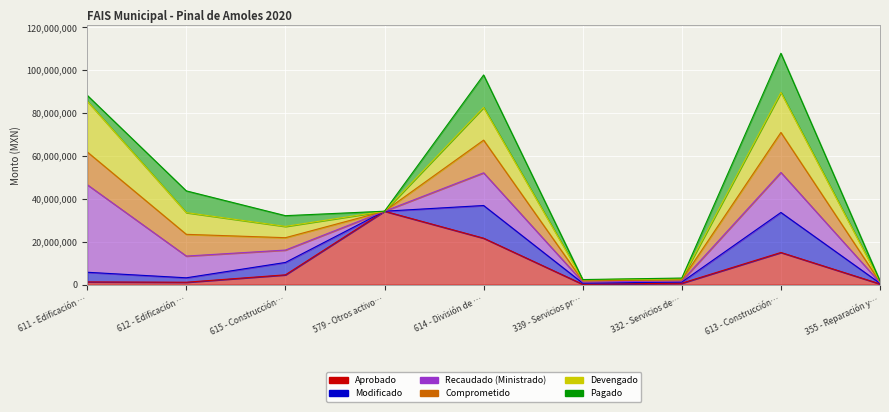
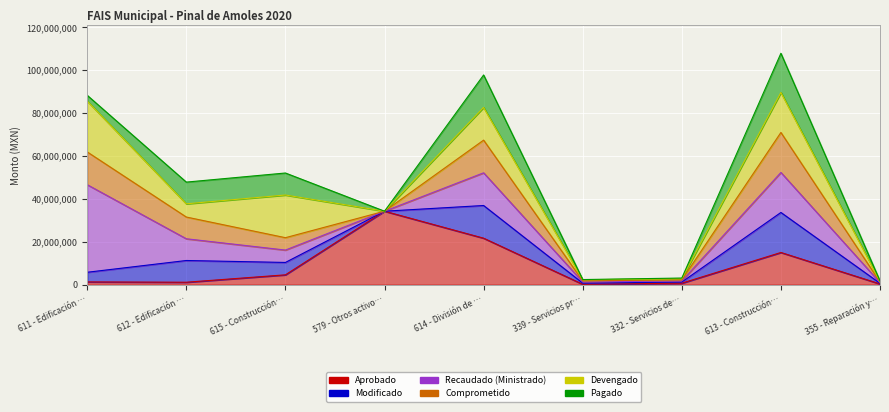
Modificado, 612 - Edificación …: 2,000,000 -> 10,000,000
Devengado, 612 - Edificación …: 10,000,000 -> 6,000,000
Devengado, 615 - Construcción…: 5,000,000 -> 20,000,000
Pagado, 615 - Construcción…: 5,000,000 -> 10,000,000
